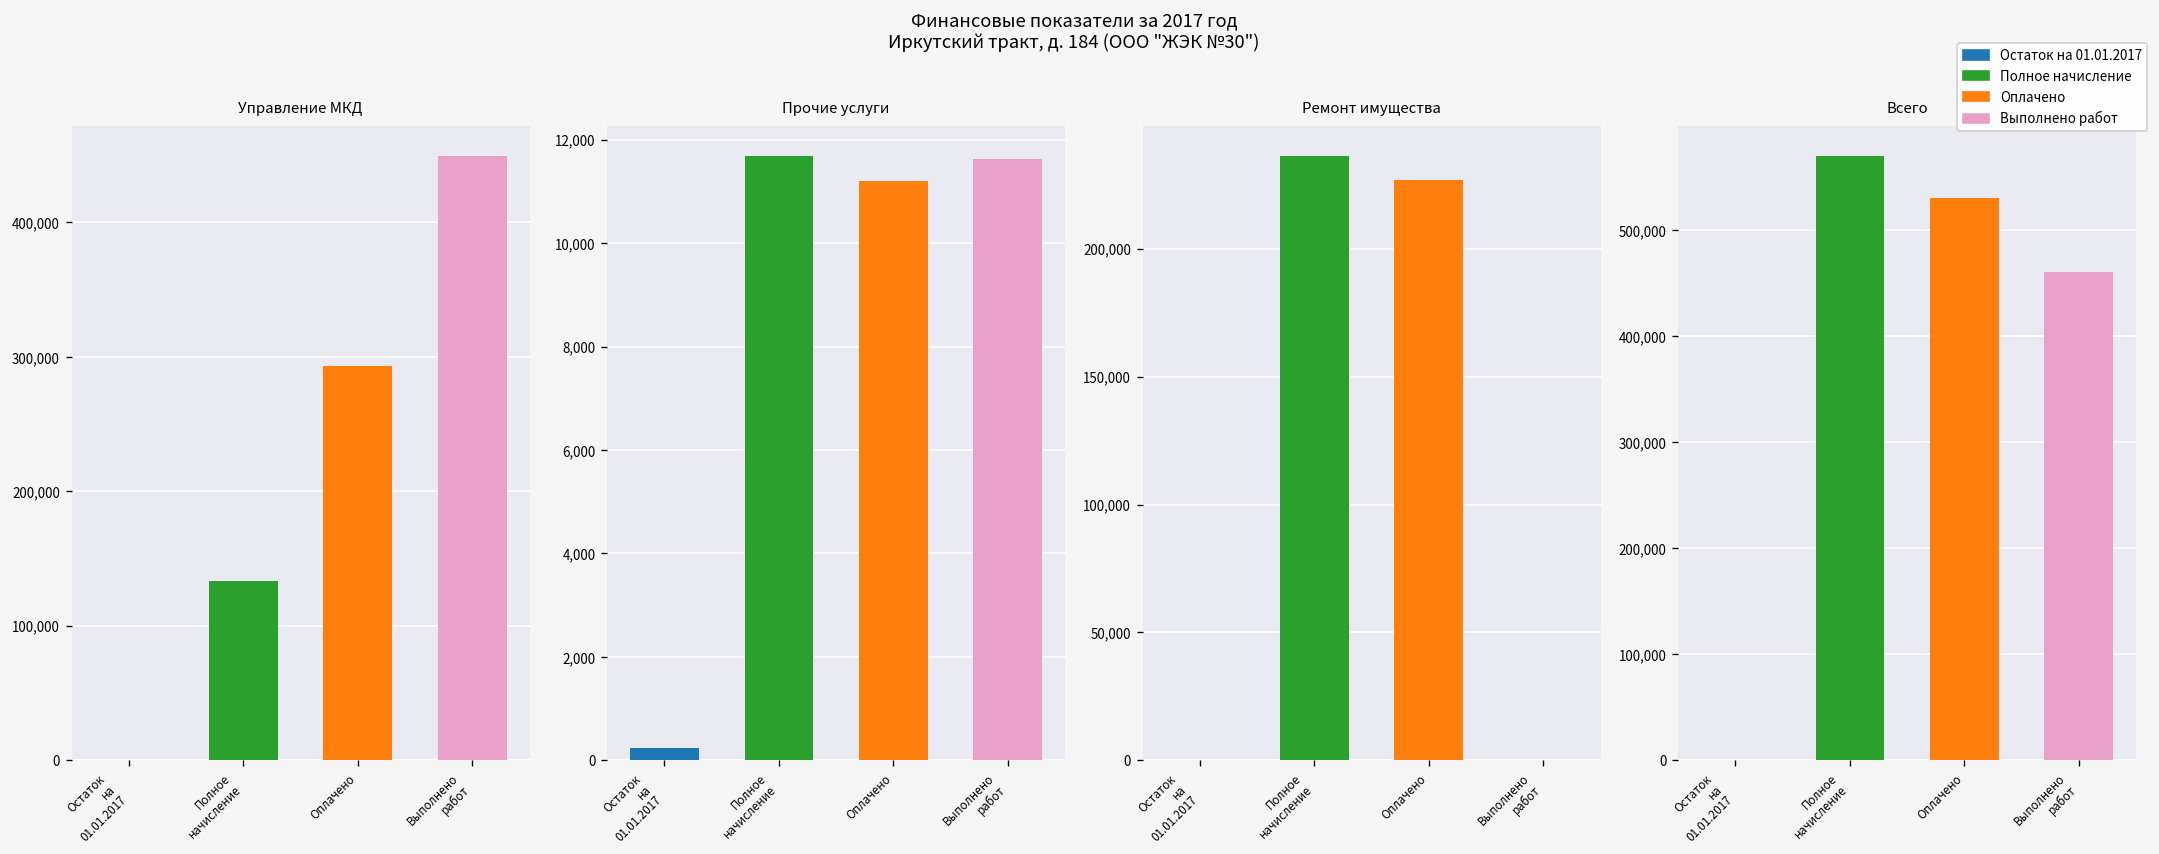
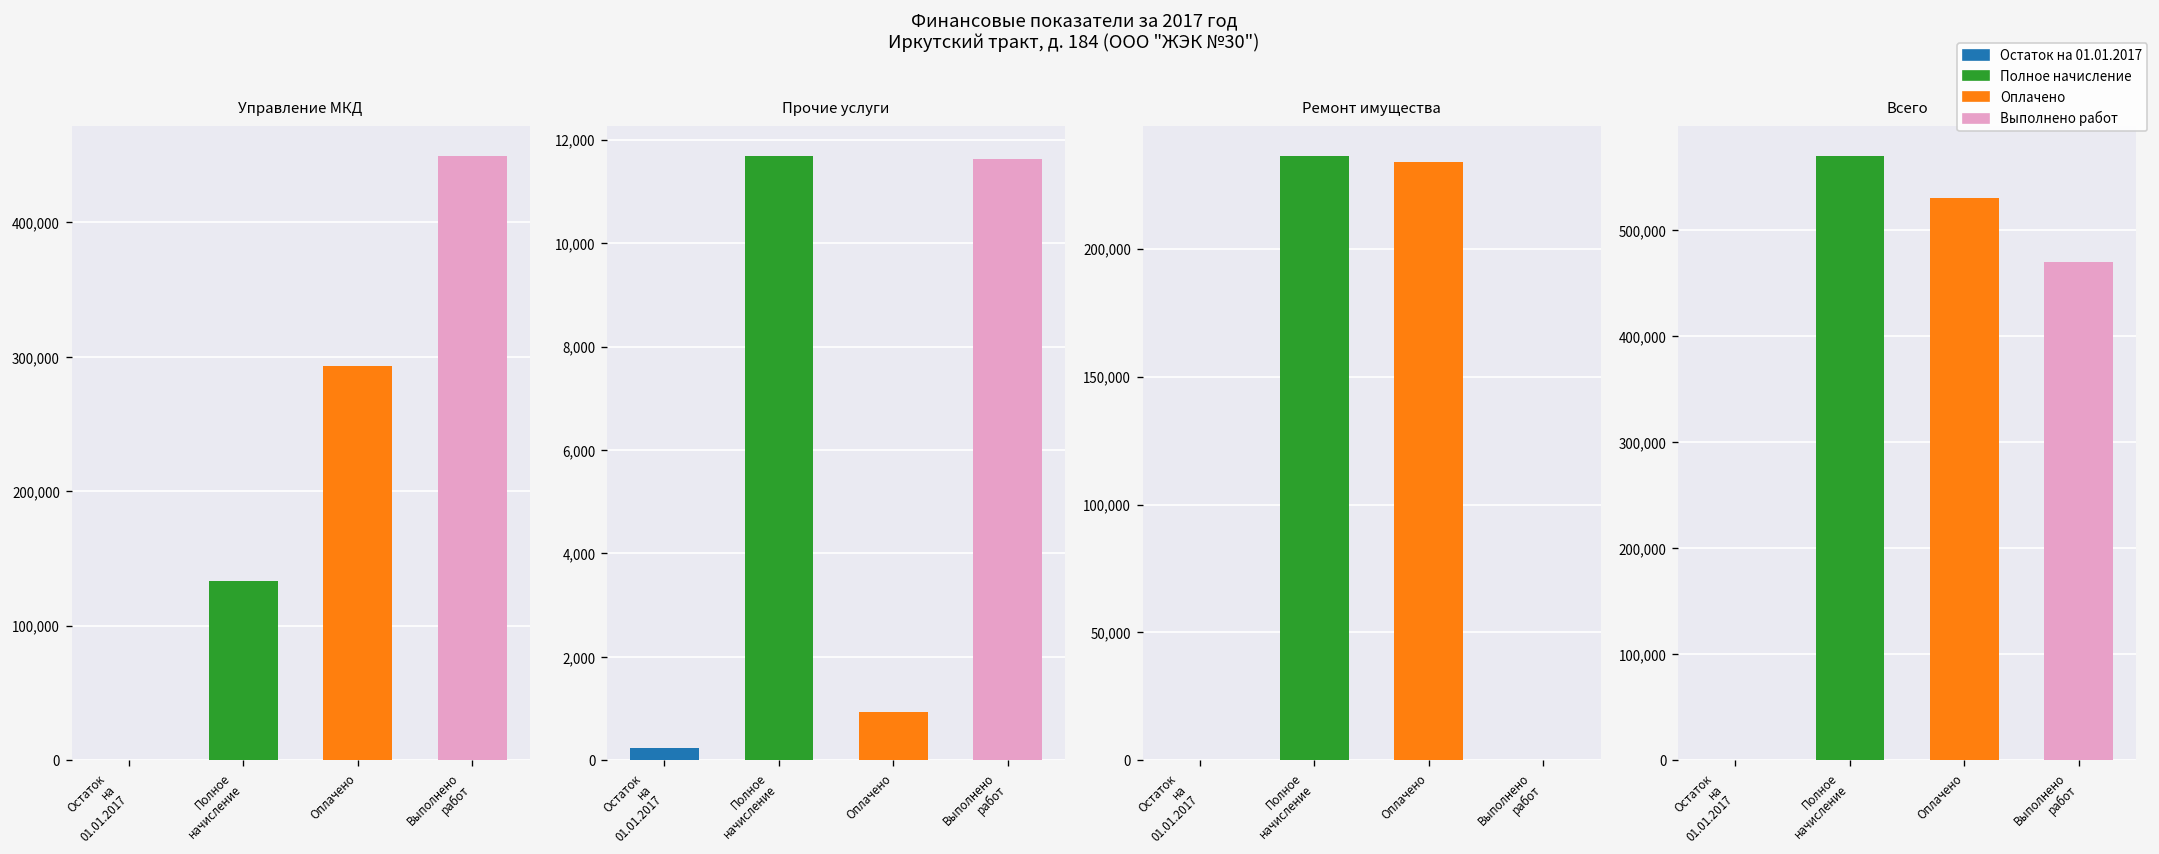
Прочие услуги, Оплачено: 11,200 -> 900
Ремонт имущества, Оплачено: 227,000 -> 234,000
Всего, Выполнено работ: 460,000 -> 470,000
